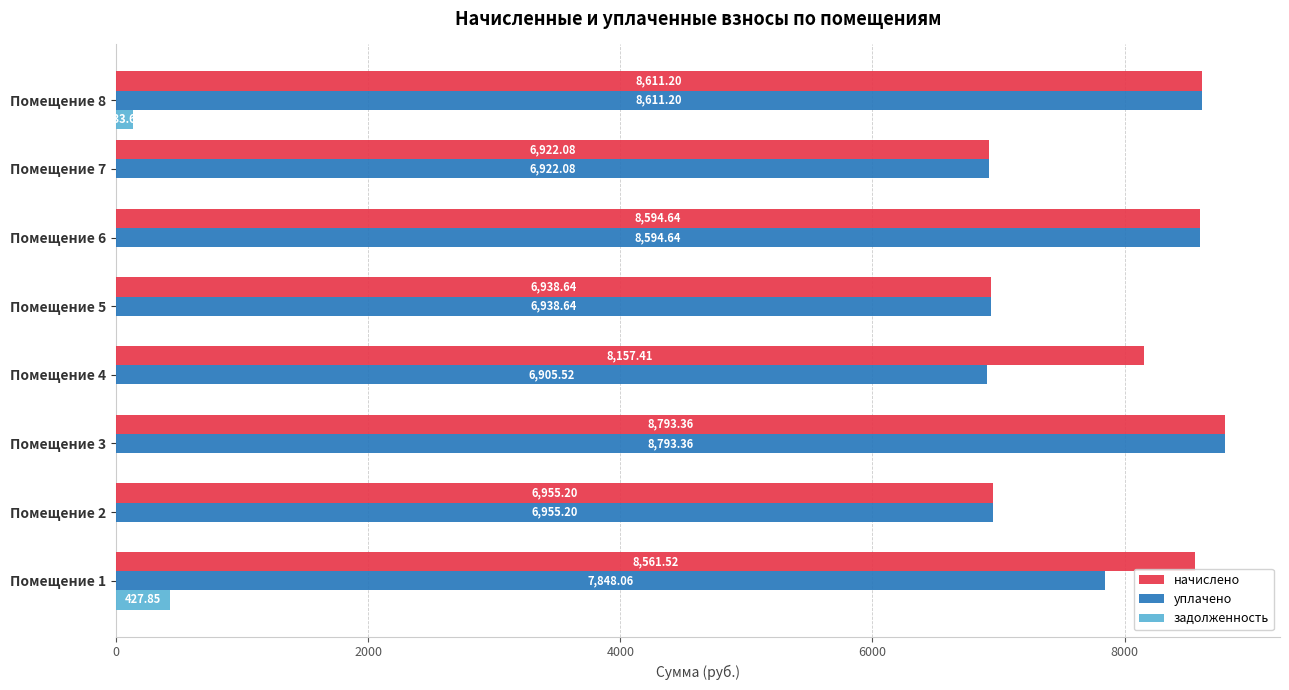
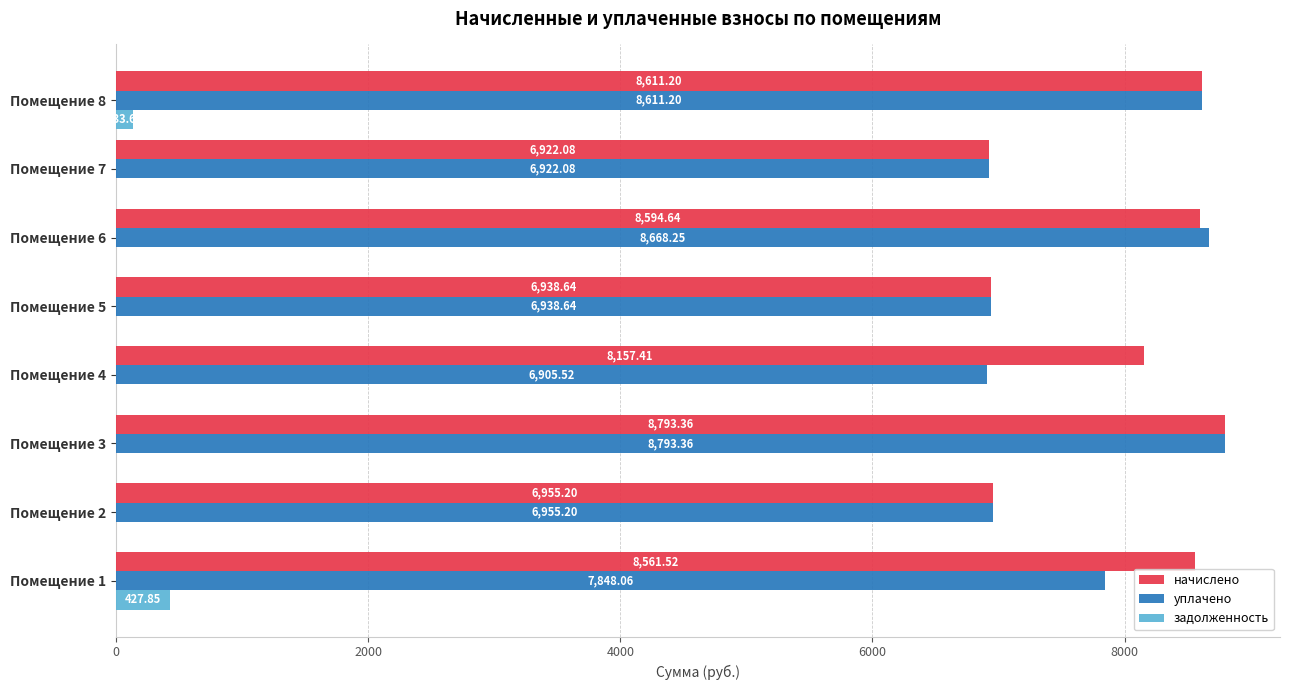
уплачено, Помещение 6: 8,594.64 -> 8,668.25
